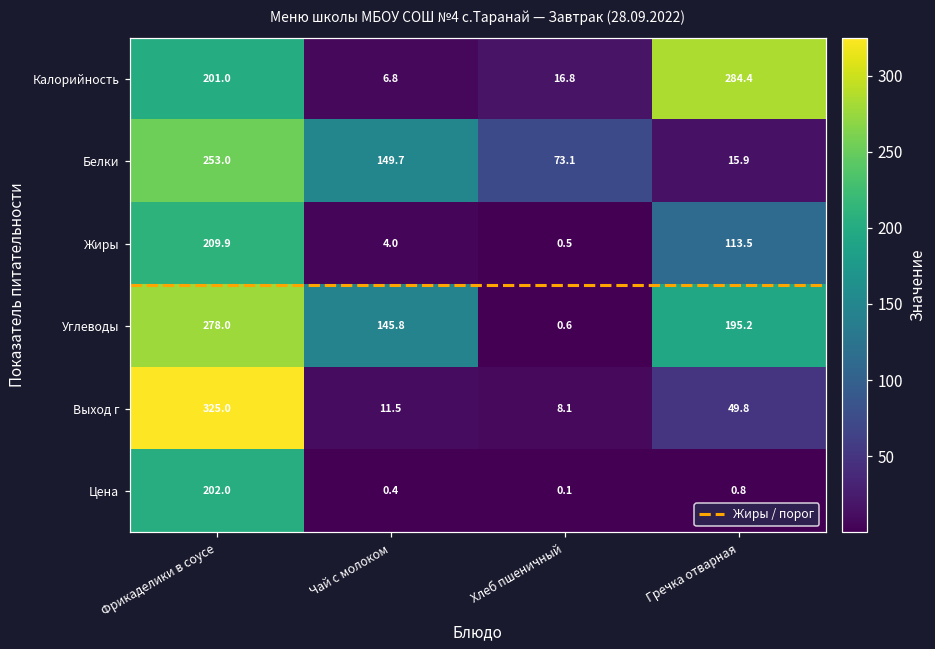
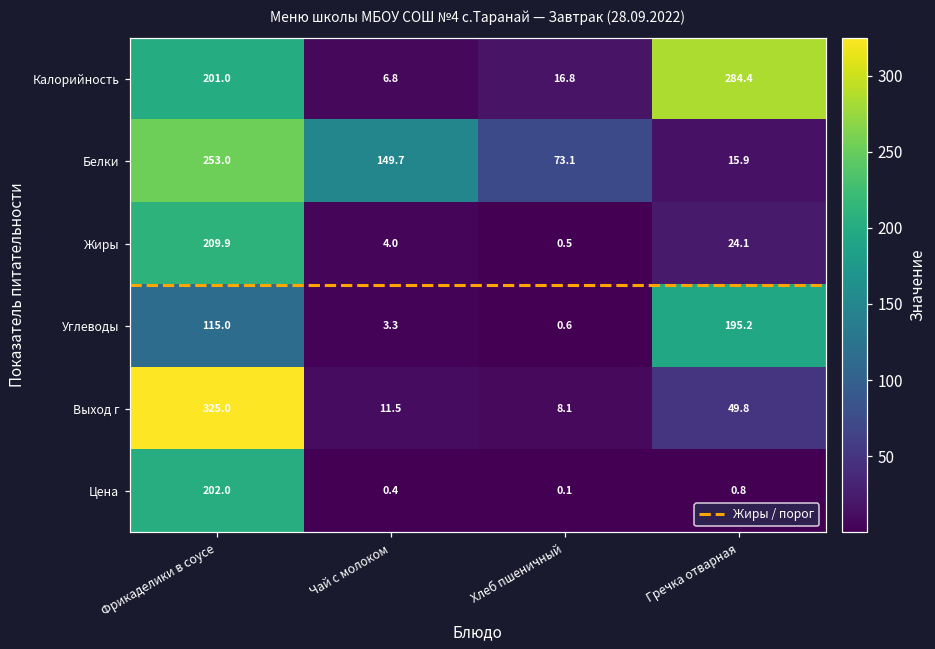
Жиры, Гречка отварная: 113.5 -> 24.1
Углеводы, Фрикаделики в соусе: 278.0 -> 115.0
Углеводы, Чай с молоком: 145.8 -> 3.3
